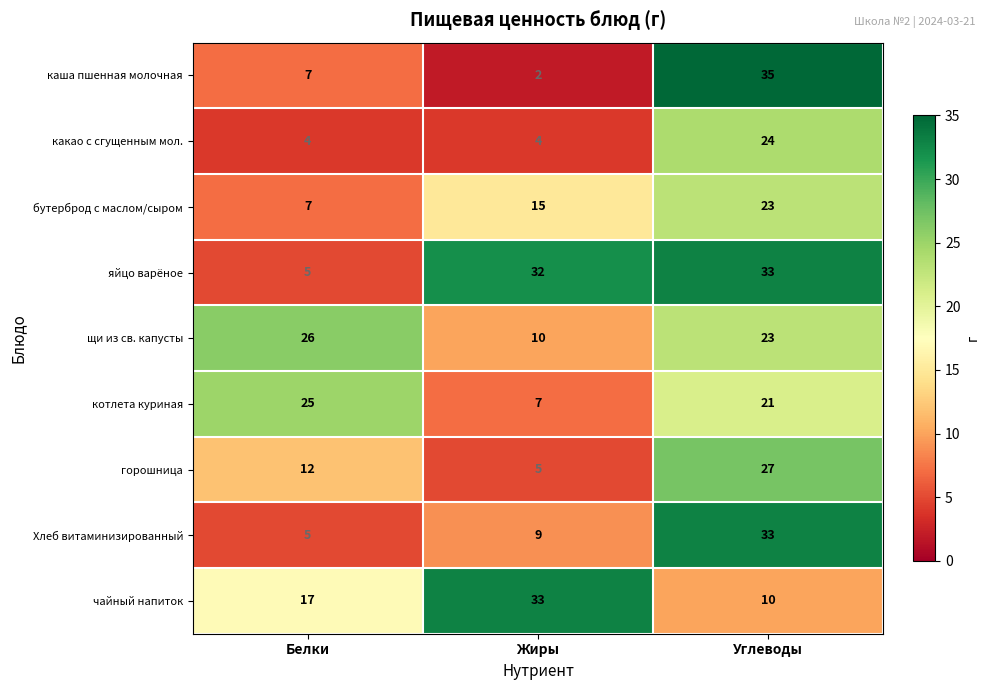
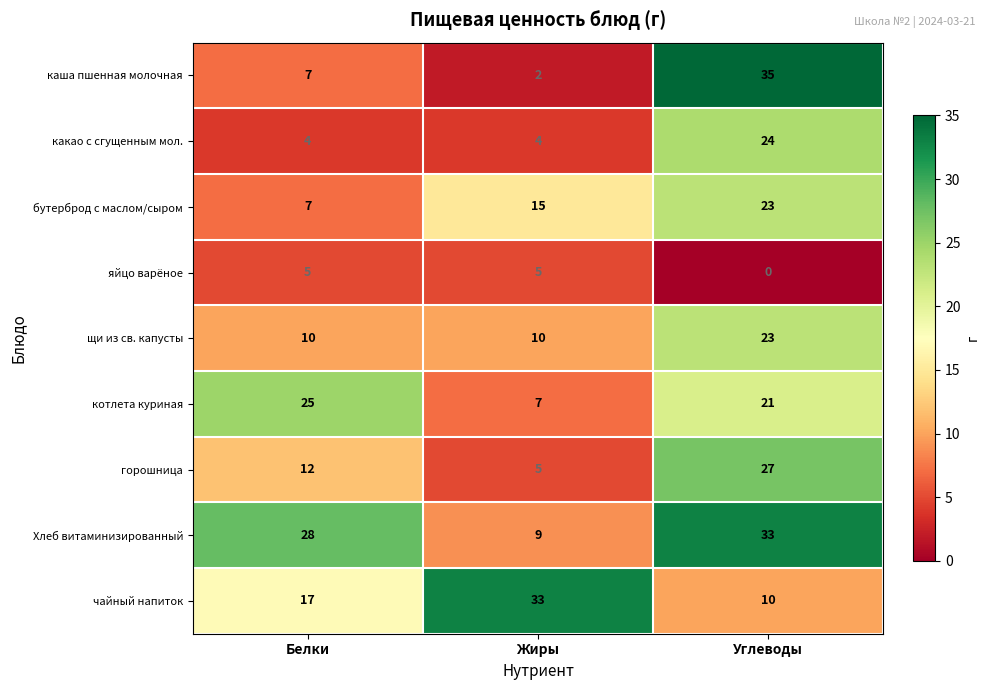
яйцо варёное, Жиры: 32 -> 5
яйцо варёное, Углеводы: 33 -> 0
щи из св. капусты, Белки: 26 -> 10
Хлеб витаминизированный, Белки: 5 -> 28
